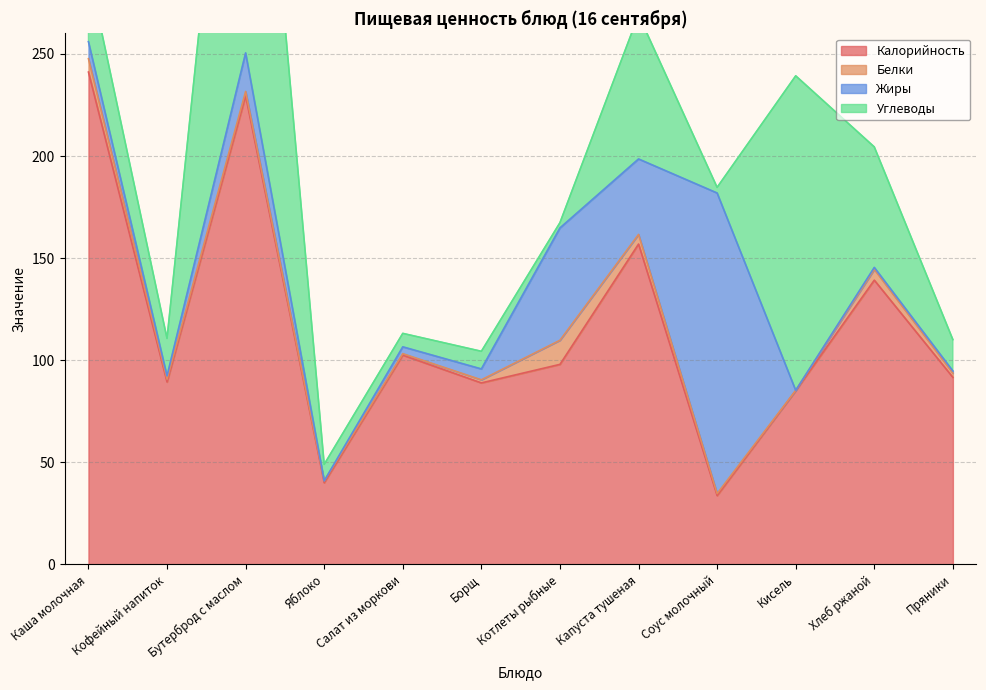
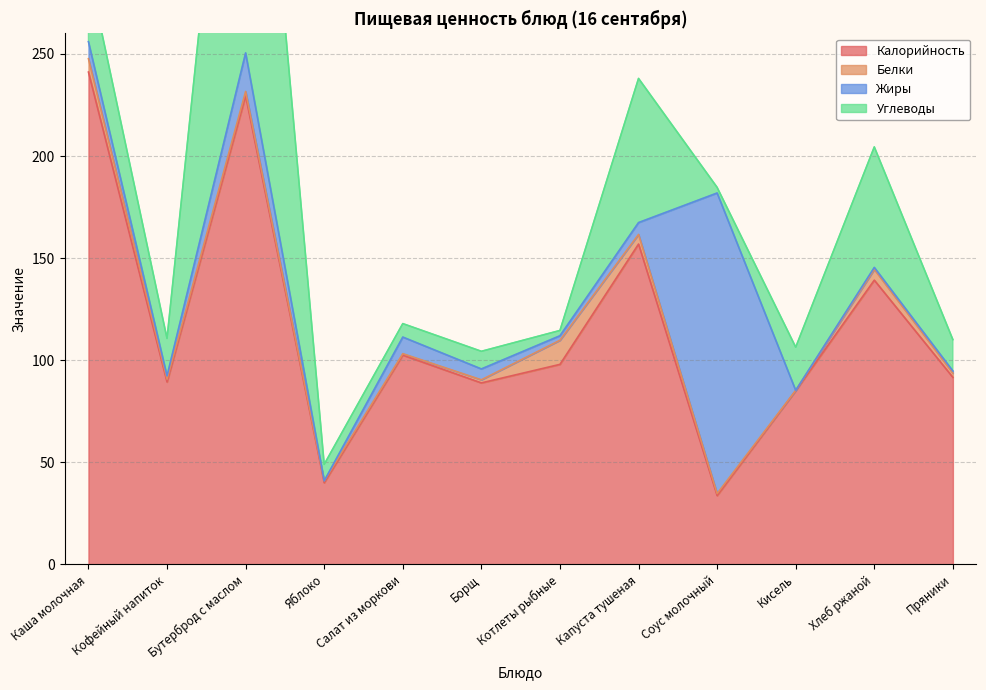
Жиры, Салат из моркови: 3 -> 8
Жиры, Котлеты рыбные: 55 -> 2
Жиры, Капуста тушеная: 37 -> 6
Углеводы, Кисель: 154 -> 21
